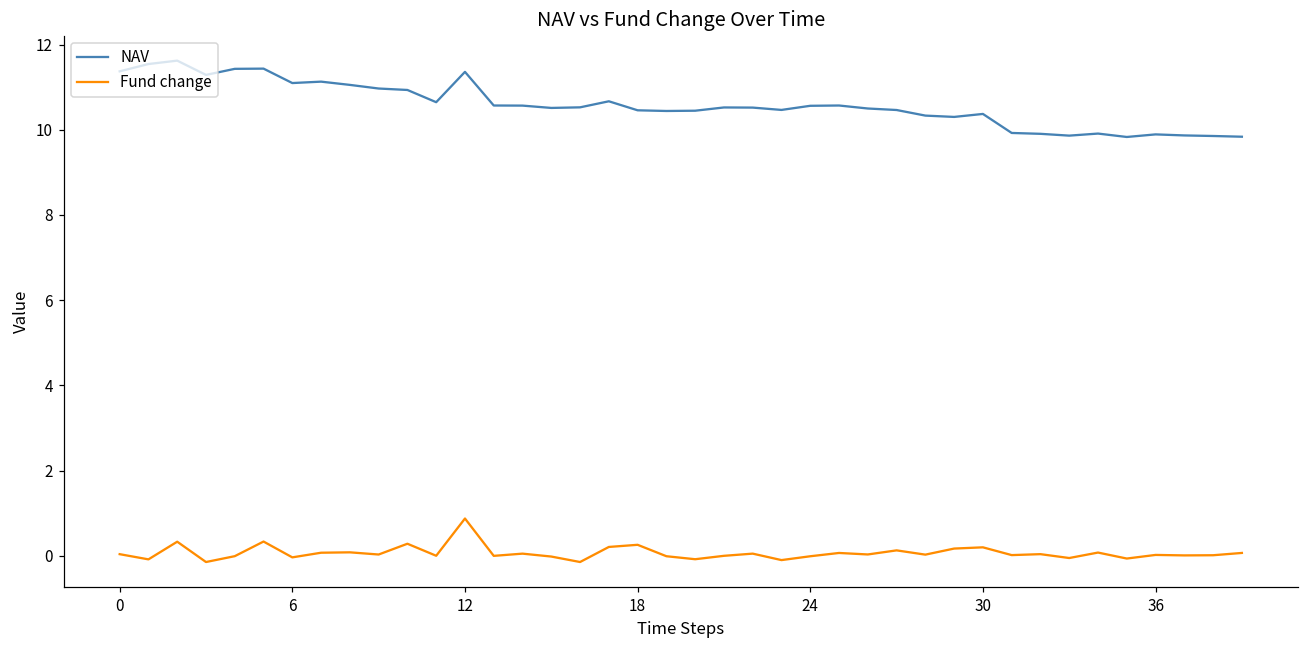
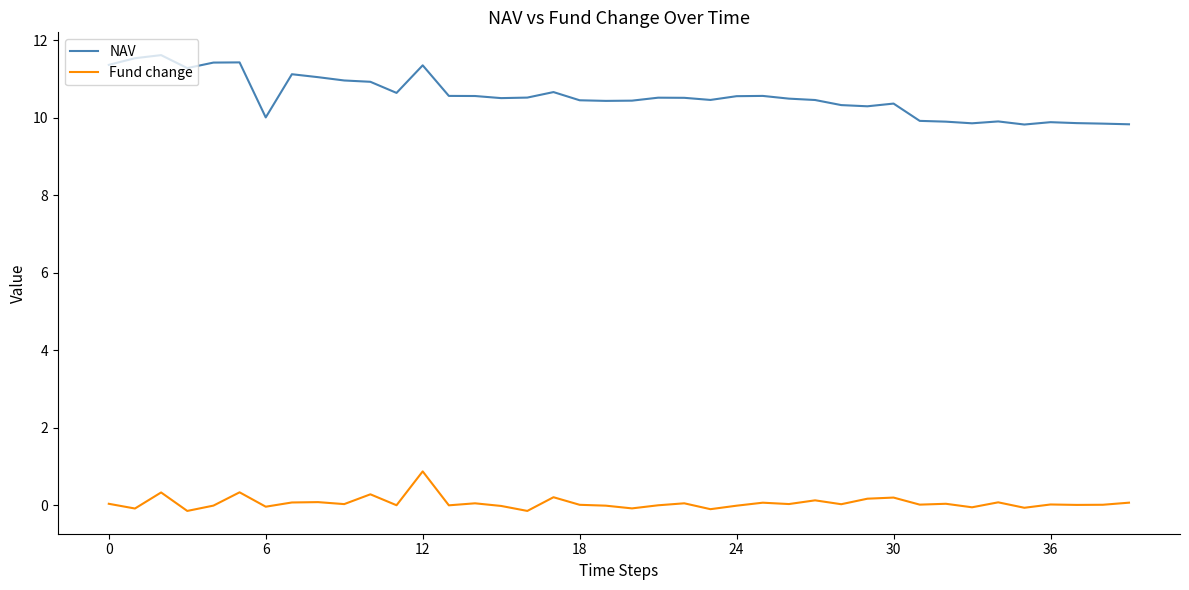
NAV, 6: 11.1 -> 10.0
Fund change, 18: 0.3 -> 0.0
